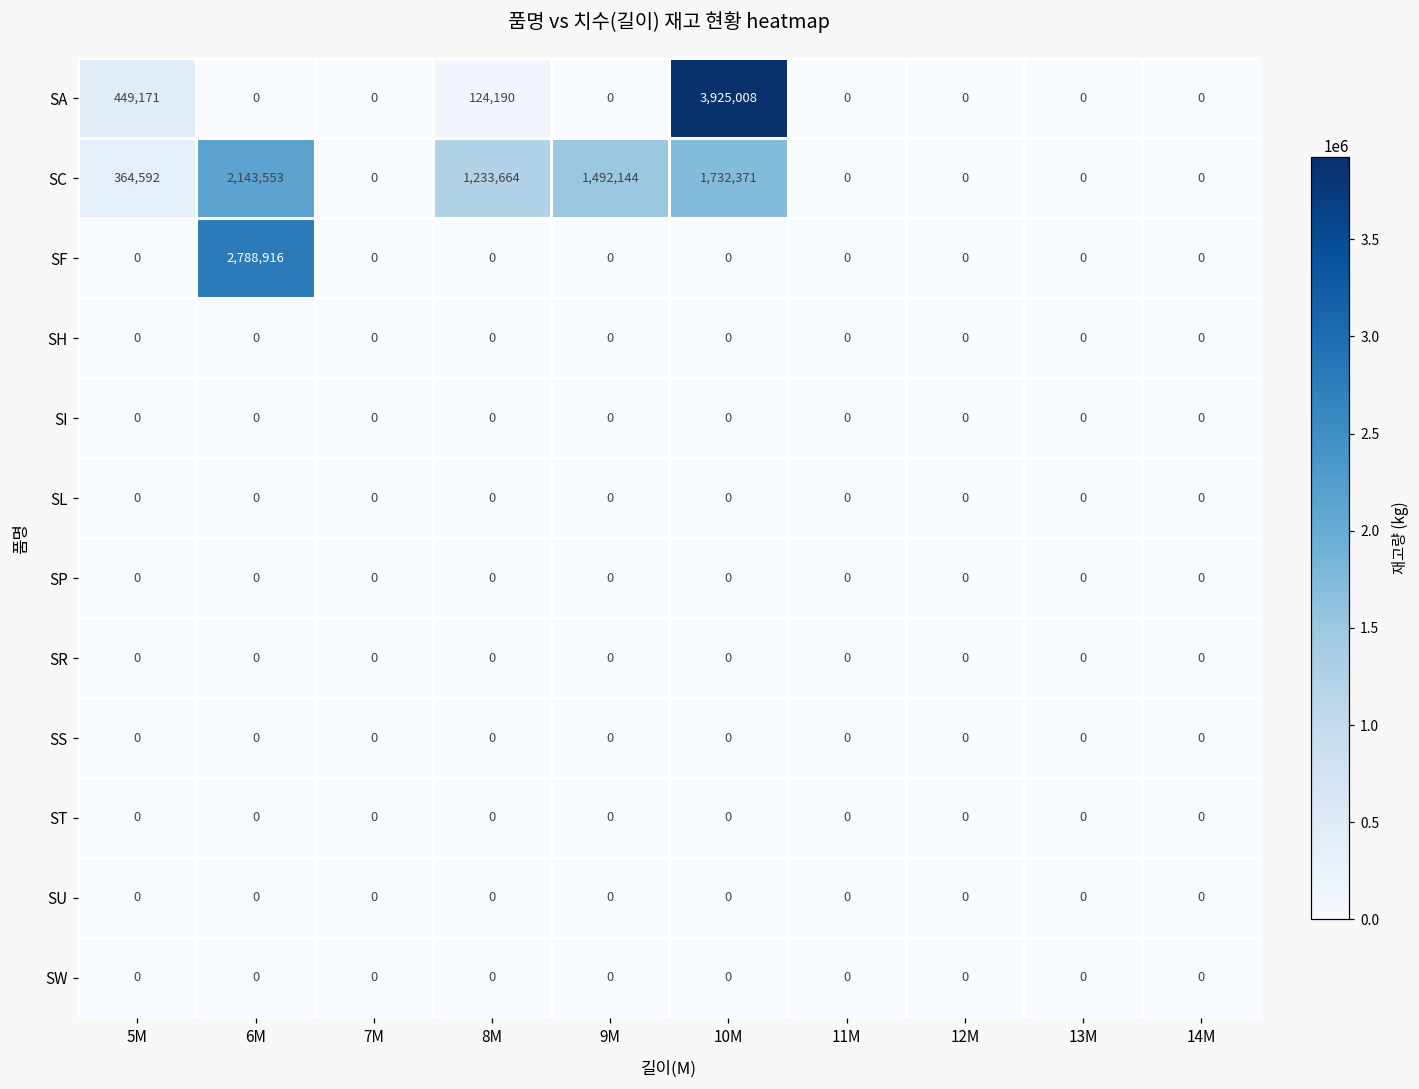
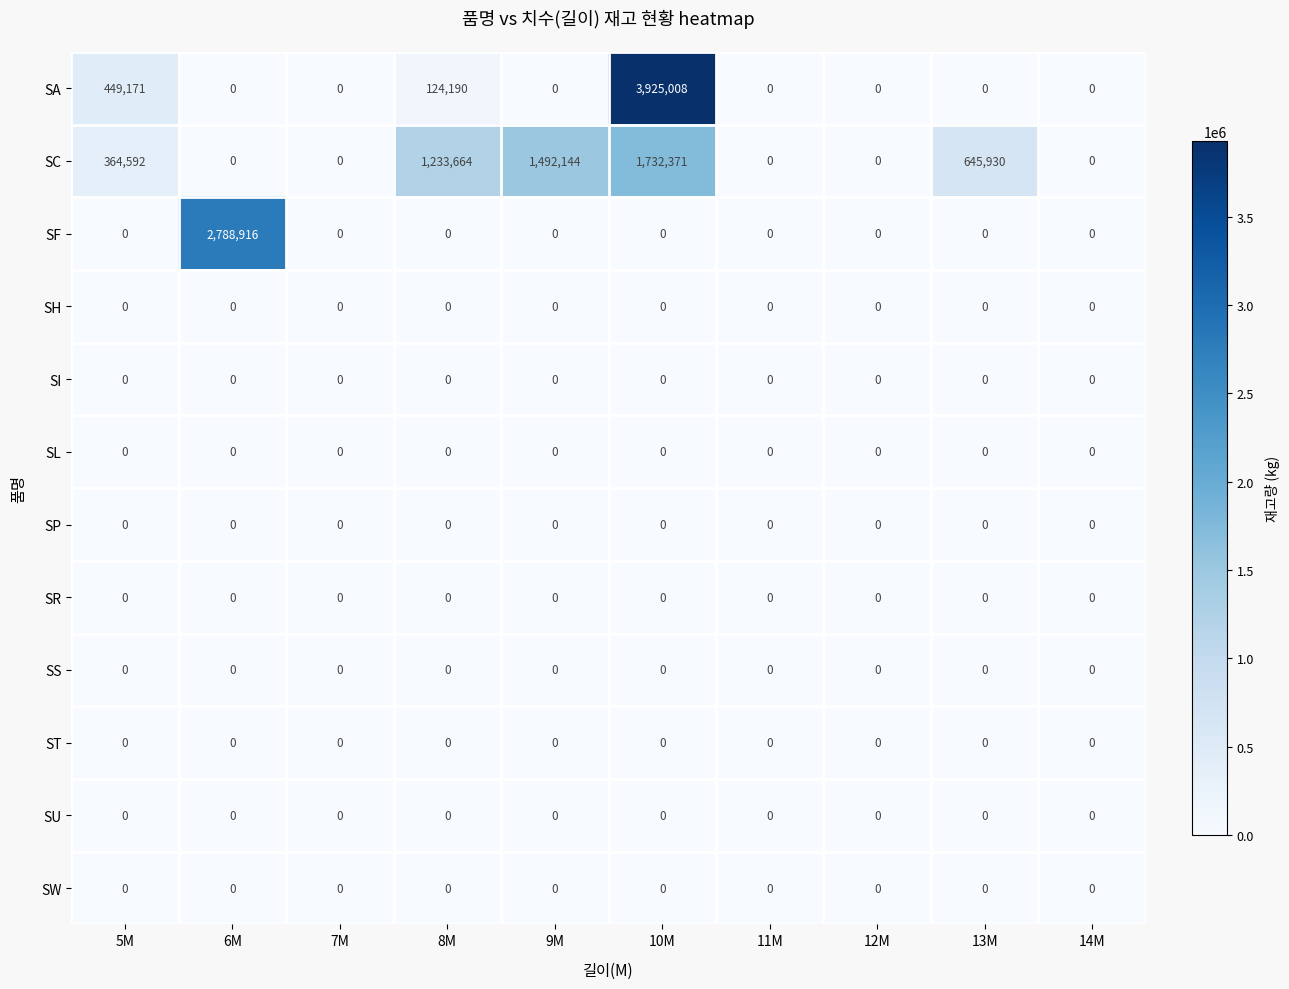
SC, 6M: 2,143,553 -> 0
SC, 13M: 0 -> 645,930
